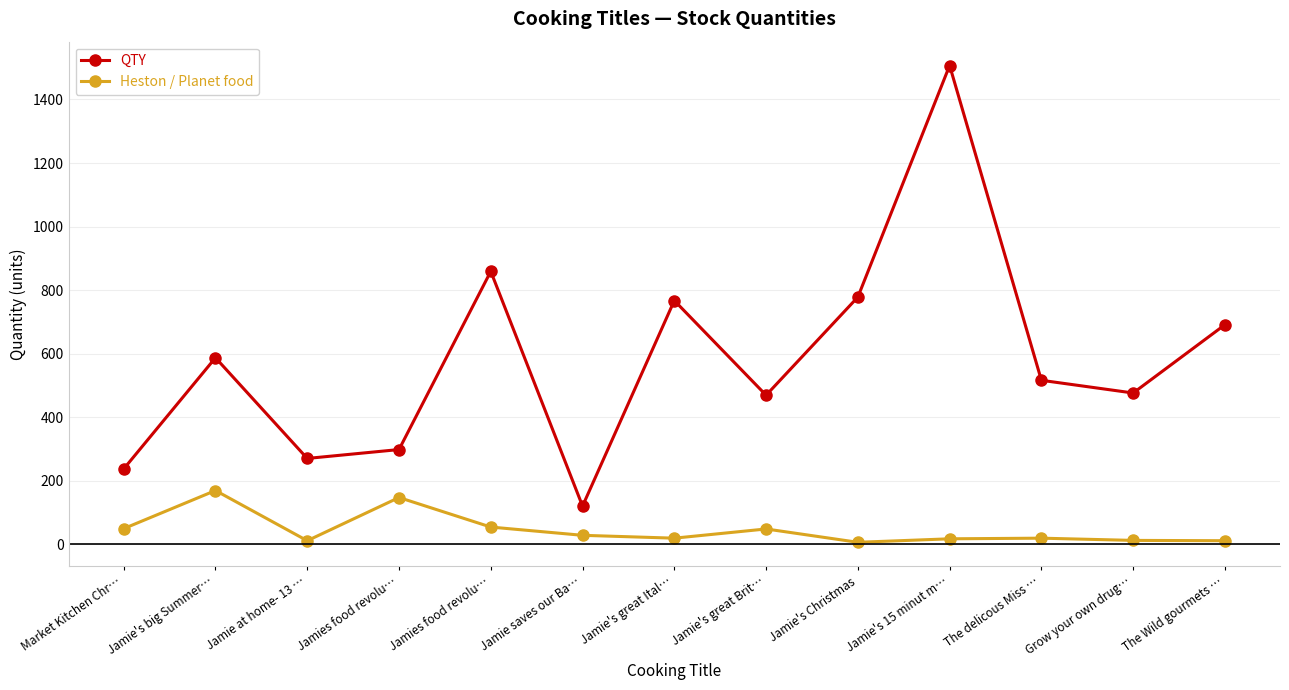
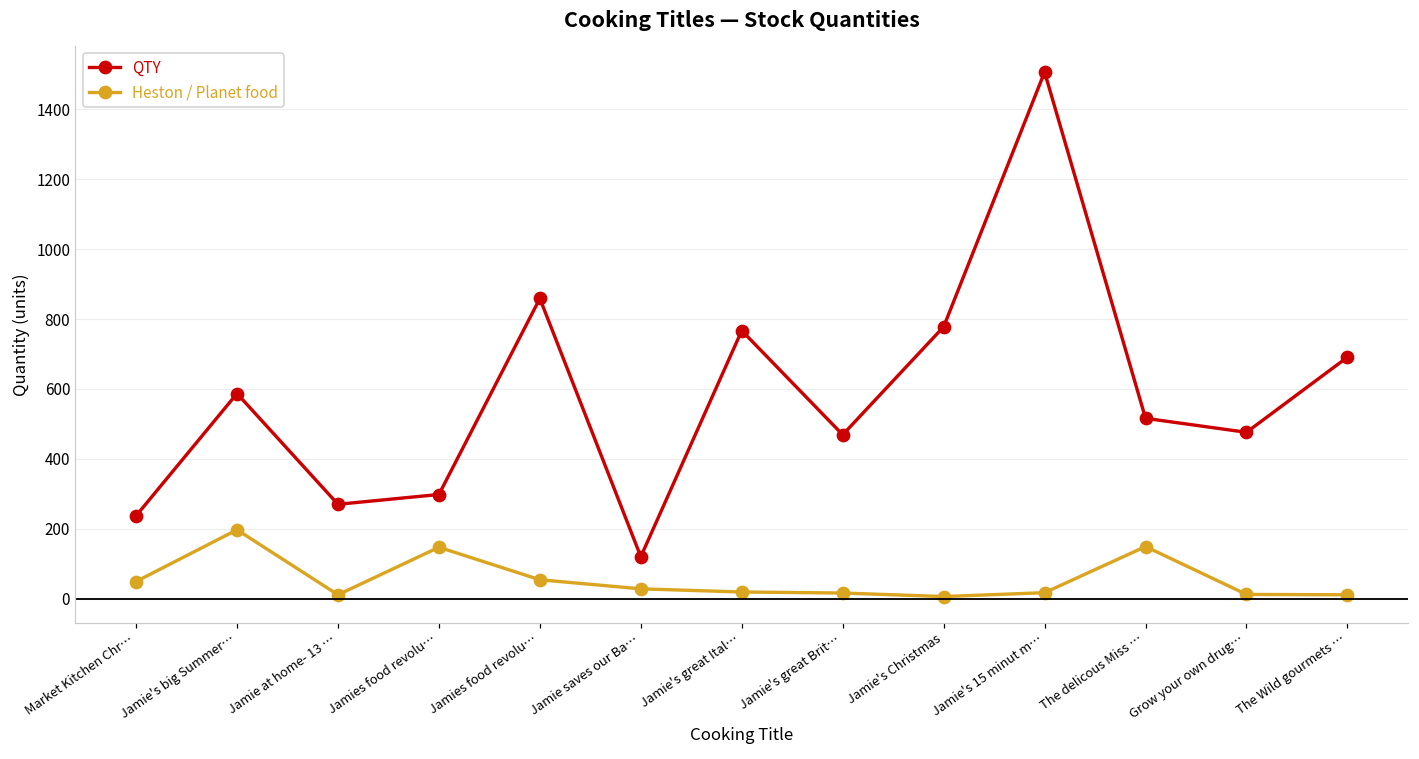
Heston / Planet food, Jamie's big Summer…: 170 -> 200
Heston / Planet food, Jamie's great Brit…: 50 -> 20
Heston / Planet food, The delicous Miss …: 20 -> 150
